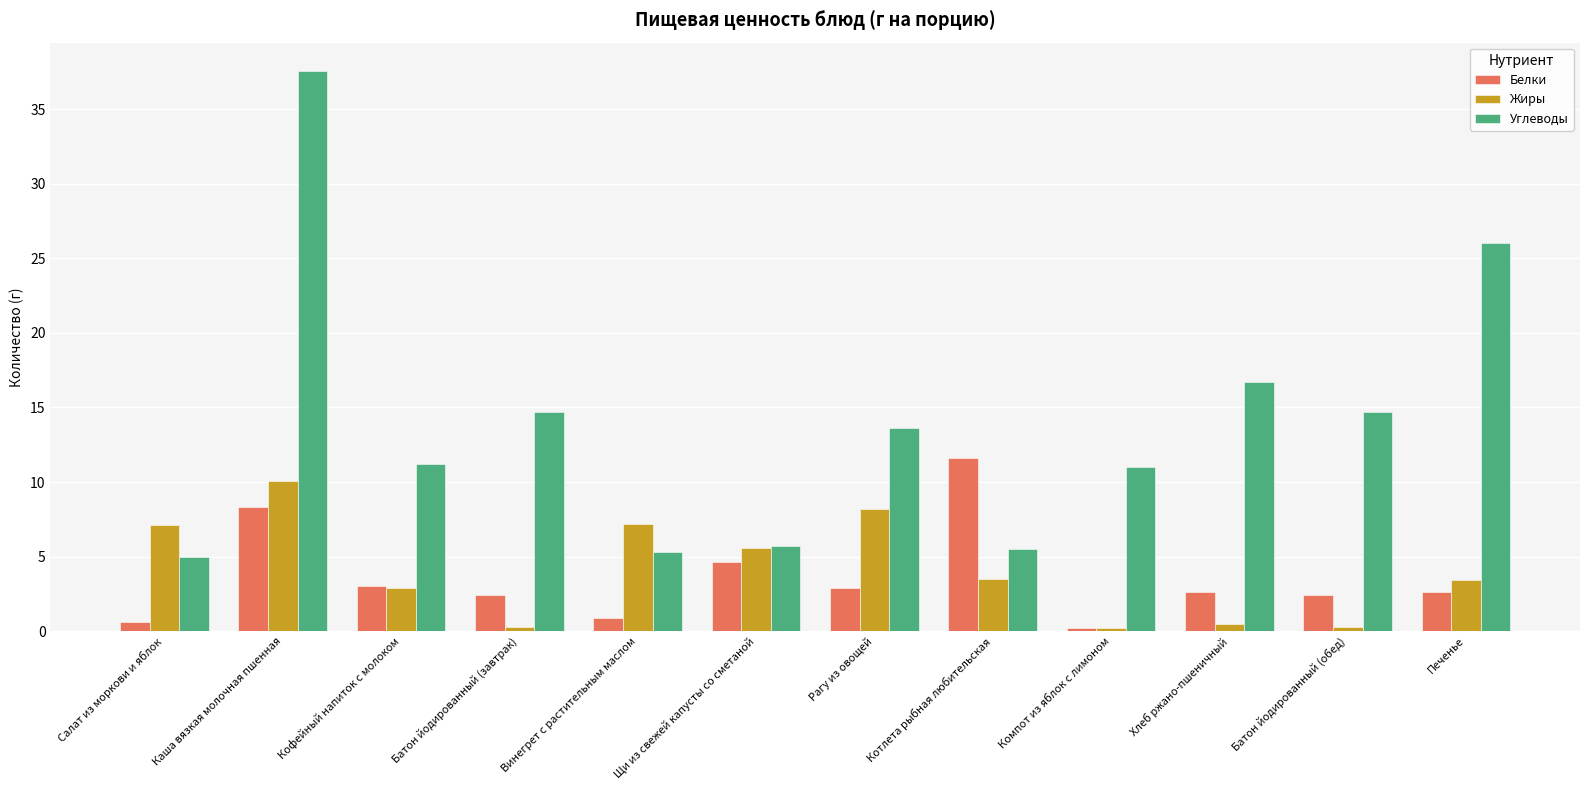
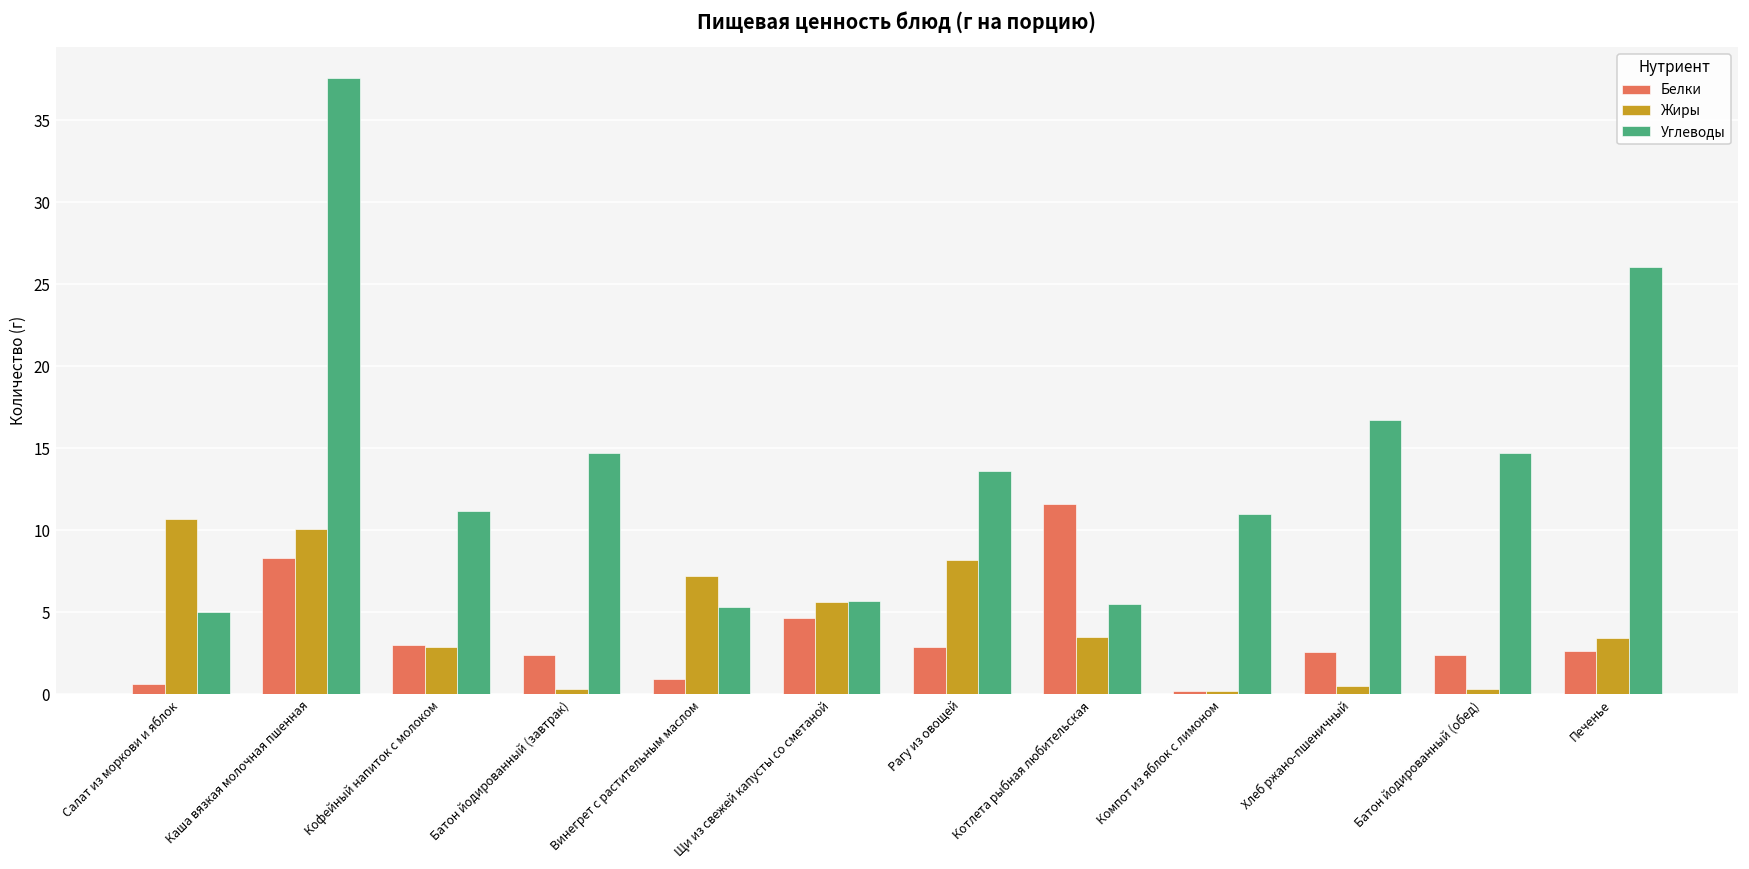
Жиры, Салат из моркови и яблок: 7.1 -> 10.7
